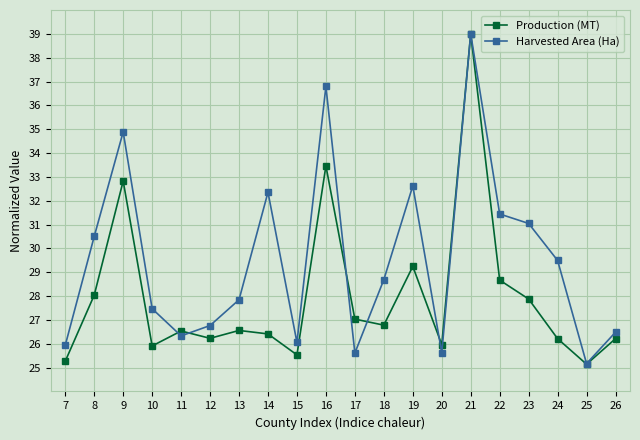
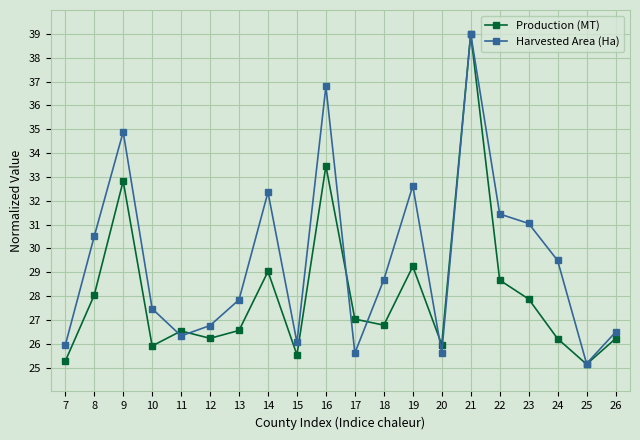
Production (MT), 14: 26.4 -> 29.0
